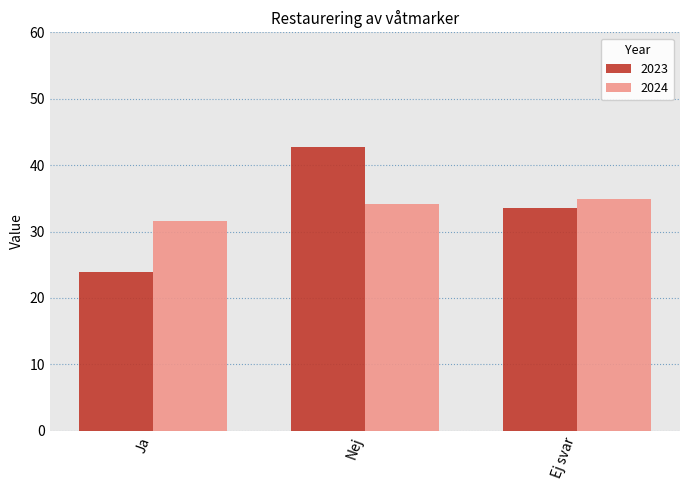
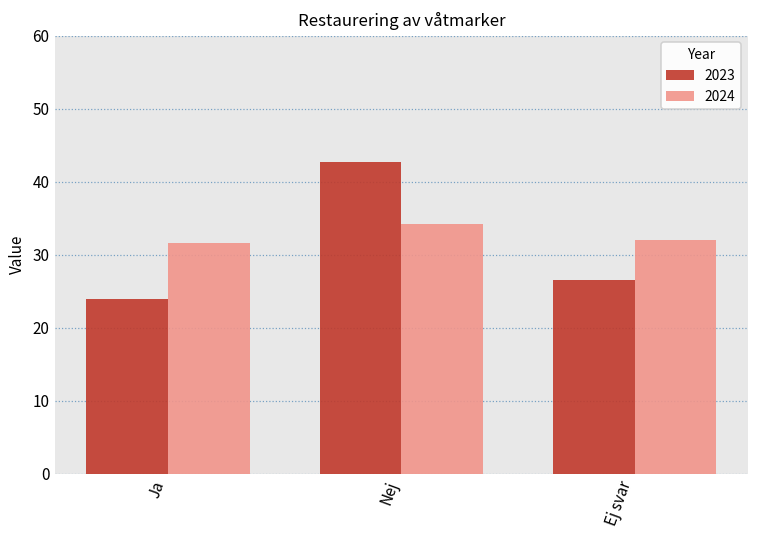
2023, Ej svar: 34 -> 27
2024, Ej svar: 35 -> 32
